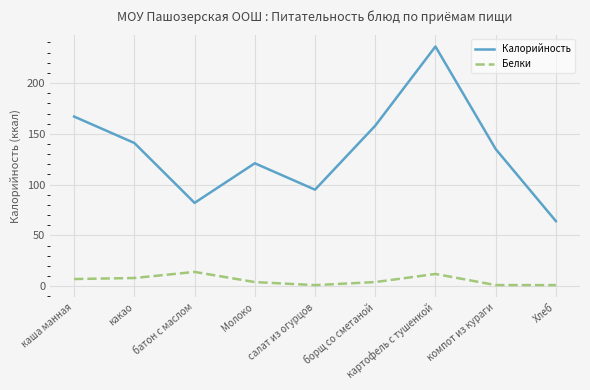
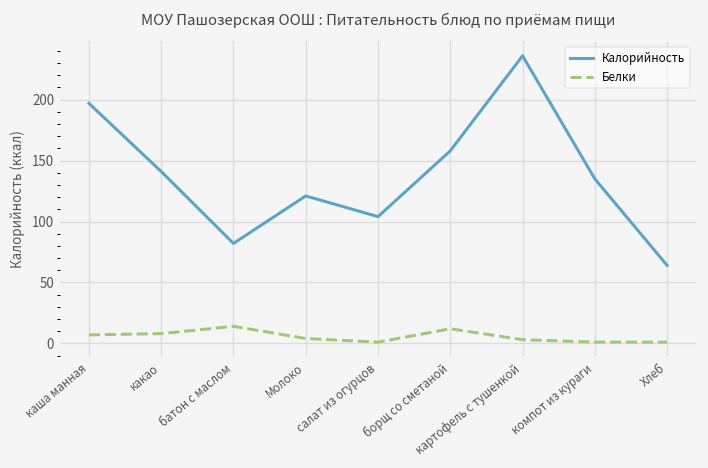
Калорийность, каша манная: 167 -> 197
Калорийность, салат из огурцов: 95 -> 104
Белки, борщ со сметаной: 4 -> 12
Белки, картофель с тушенкой: 12 -> 3
